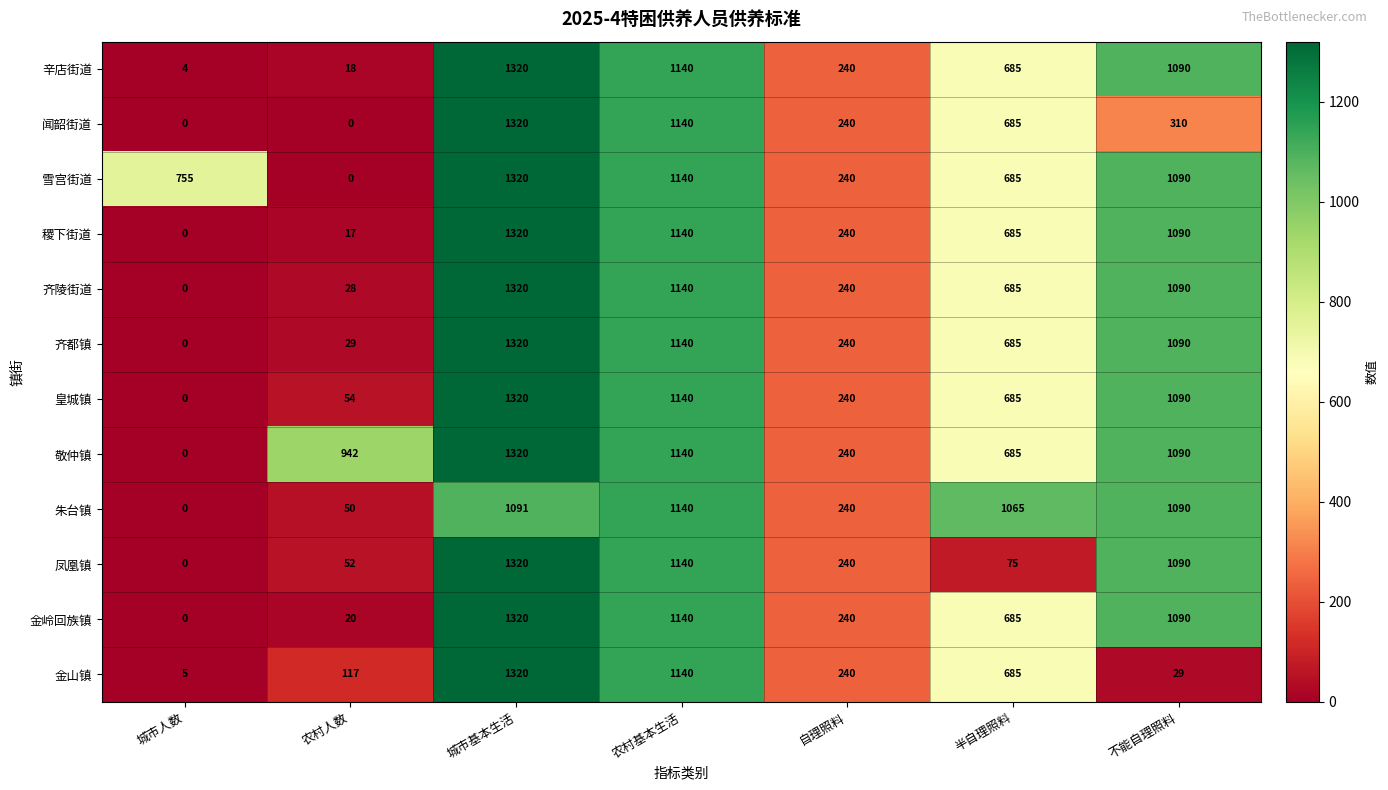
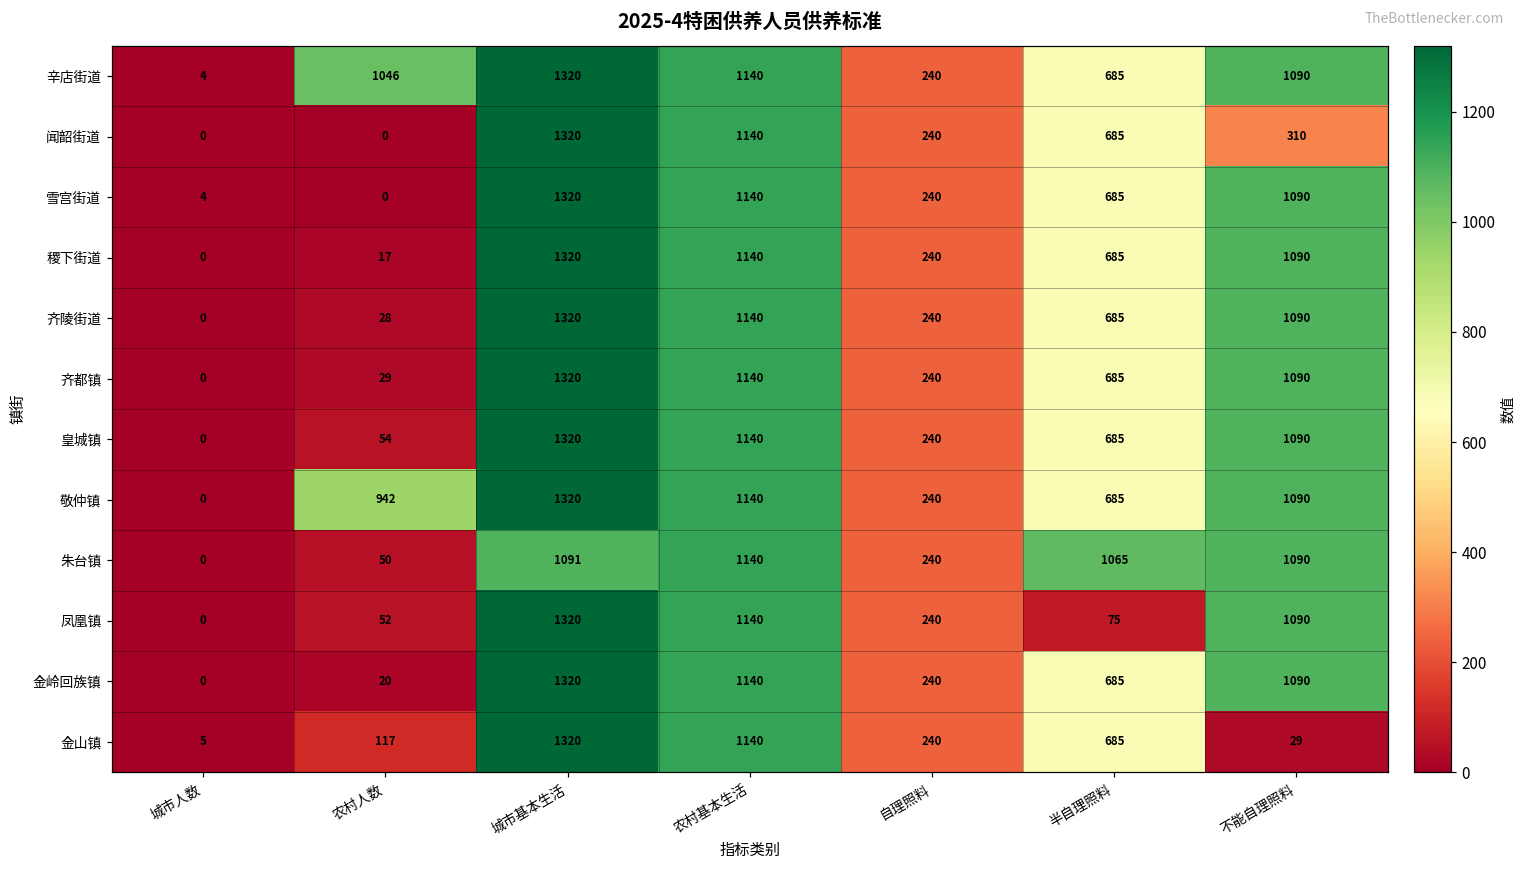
辛店街道, 农村人数: 18 -> 1046
雪宫街道, 城市人数: 755 -> 4
